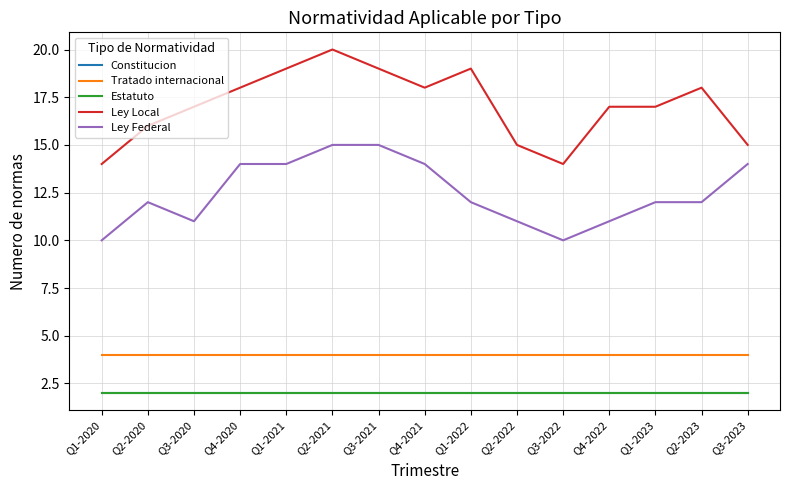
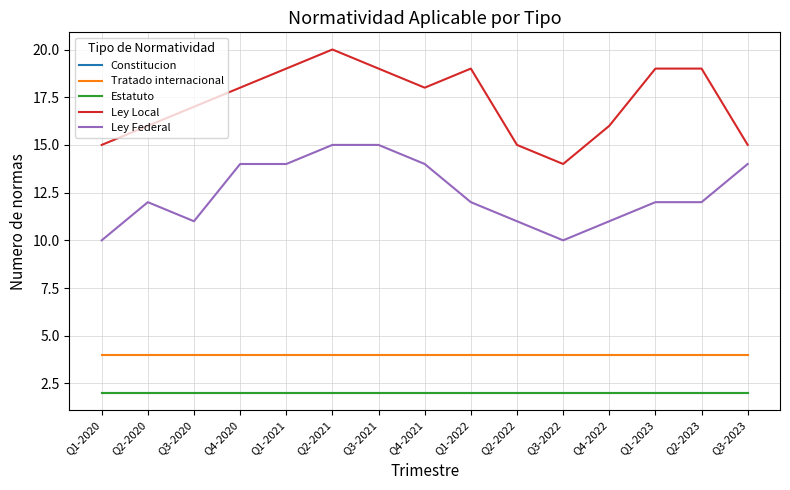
Ley Local, Q1-2020: 14 -> 15
Ley Local, Q4-2022: 17 -> 16
Ley Local, Q1-2023: 17 -> 19
Ley Local, Q2-2023: 18 -> 19
